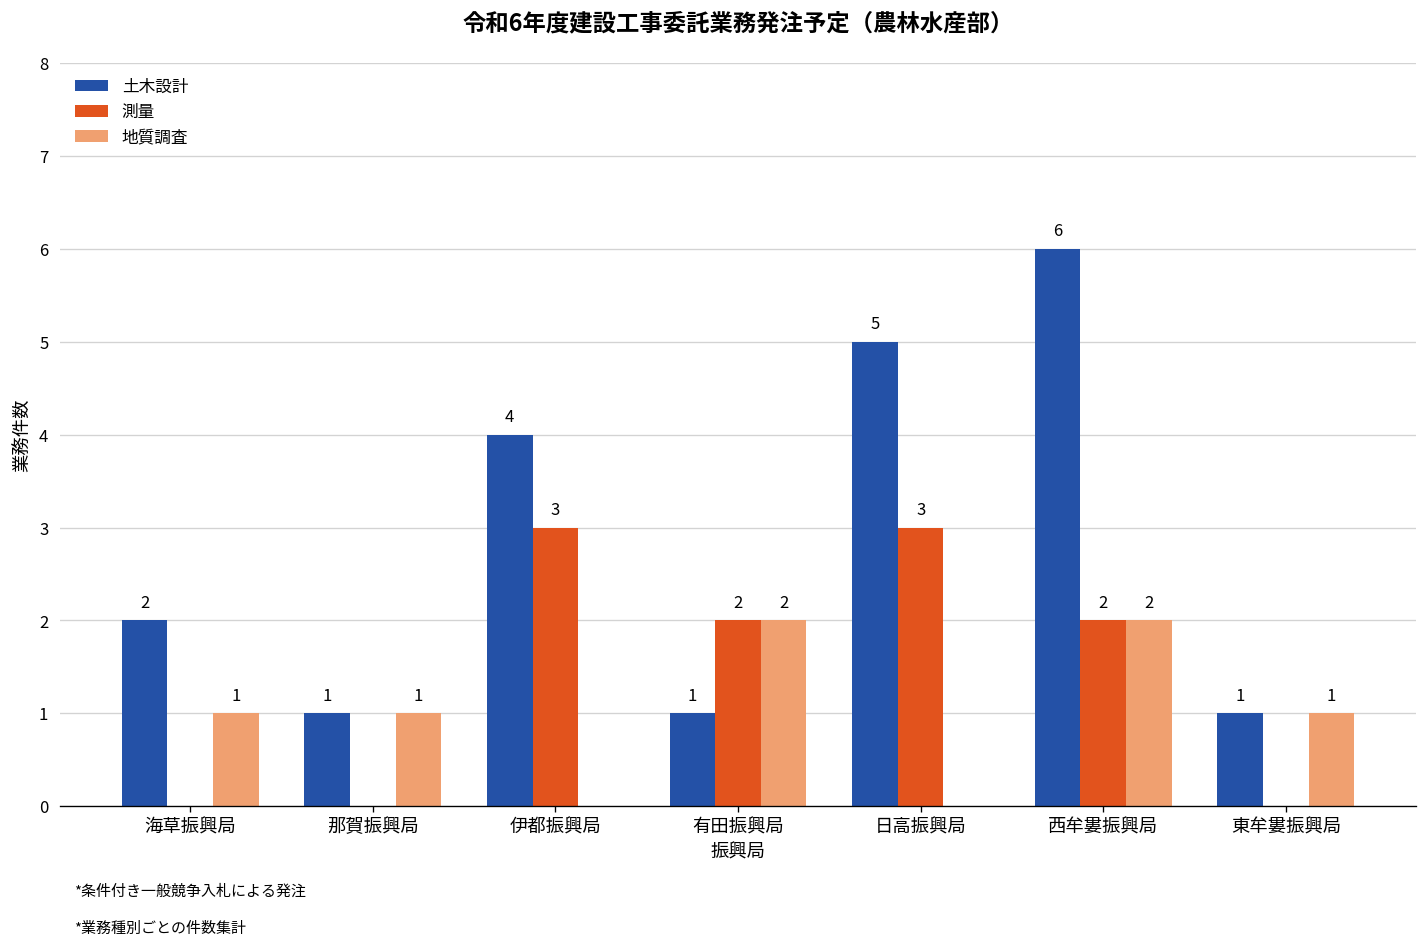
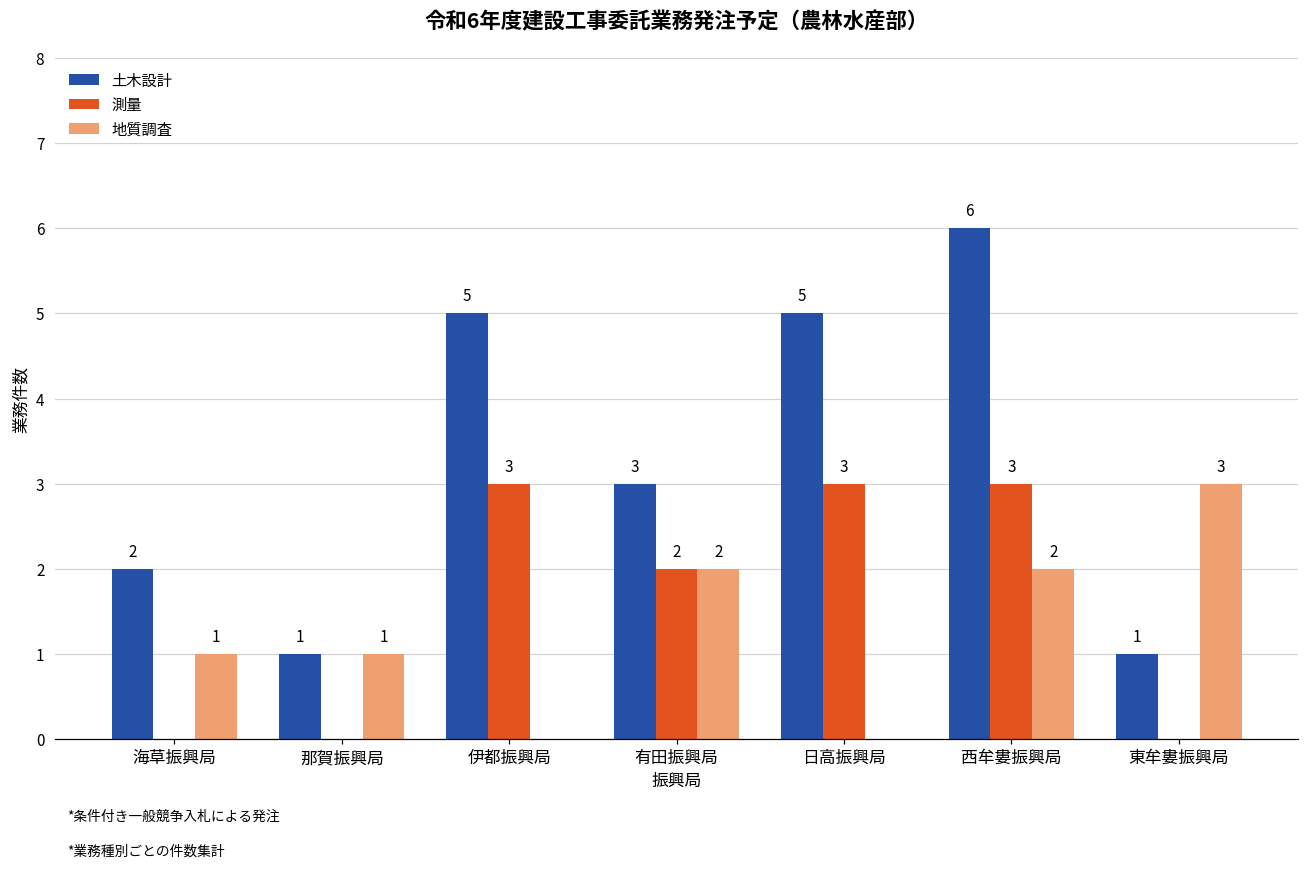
土木設計, 伊都振興局: 4 -> 5
土木設計, 有田振興局: 1 -> 3
測量, 西牟婁振興局: 2 -> 3
地質調査, 東牟婁振興局: 1 -> 3
